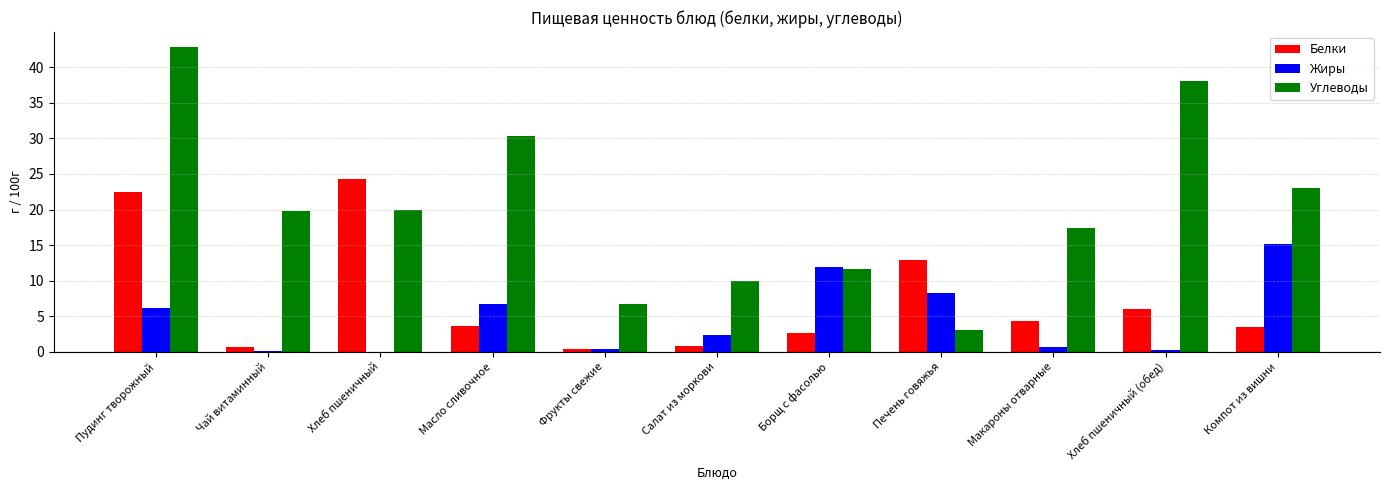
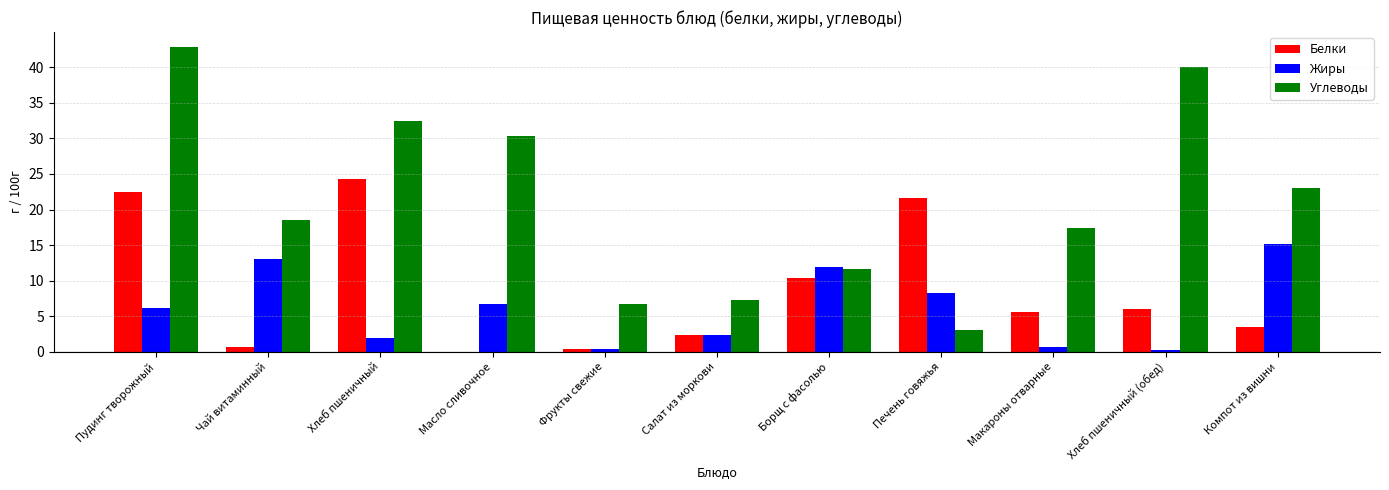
Жиры, Чай витаминный: 0 -> 13
Углеводы, Чай витаминный: 20 -> 19
Жиры, Хлеб пшеничный: 0 -> 2
Углеводы, Хлеб пшеничный: 20 -> 32
Белки, Масло сливочное: 4 -> 0
Белки, Салат из моркови: 1 -> 2
Углеводы, Салат из моркови: 10 -> 7
Белки, Борщ с фасолью: 3 -> 10
Белки, Печень говяжья: 13 -> 22
Белки, Макароны отварные: 4 -> 6
Углеводы, Хлеб пшеничный (обед): 38 -> 40
